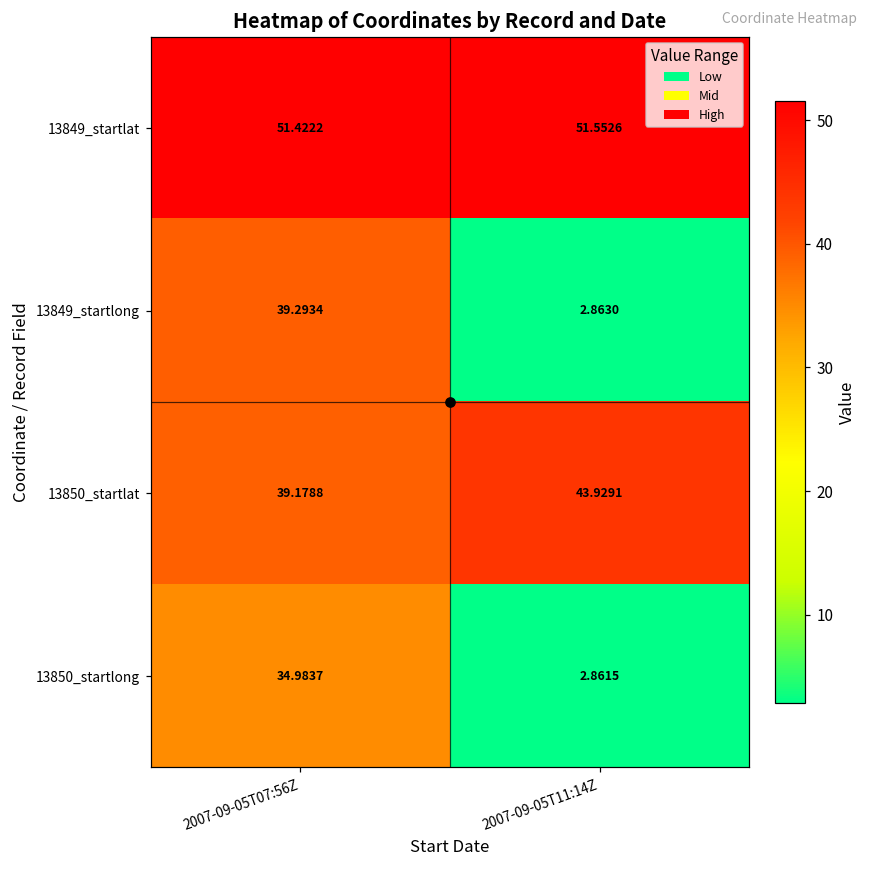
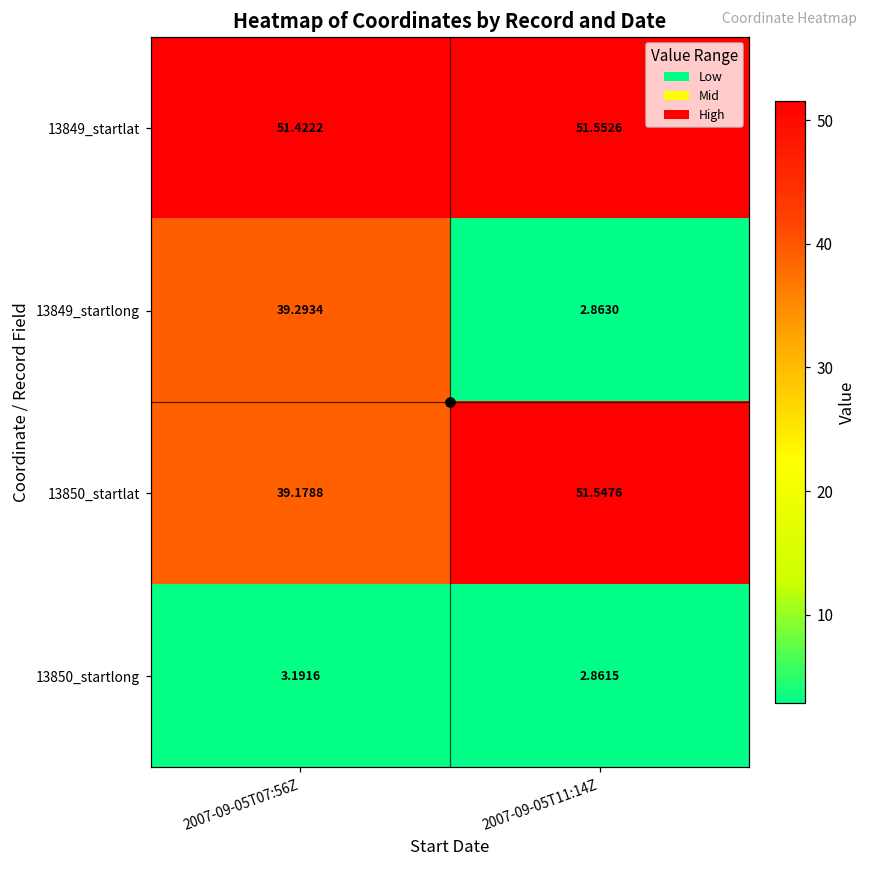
13850_startlat, 2007-09-05T11:14Z: 43.9291 -> 51.5476
13850_startlong, 2007-09-05T07:56Z: 34.9837 -> 3.1916
